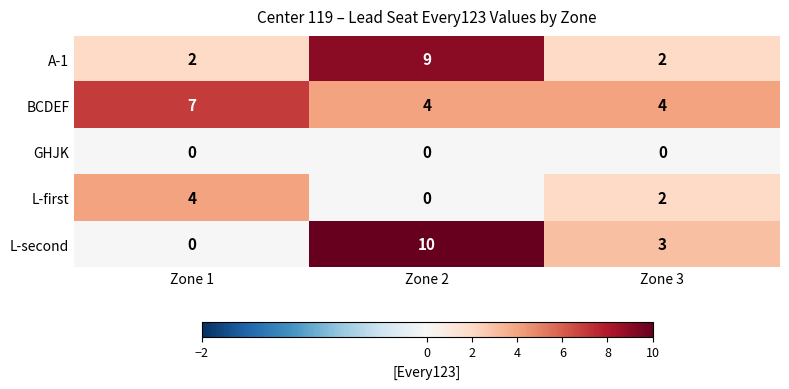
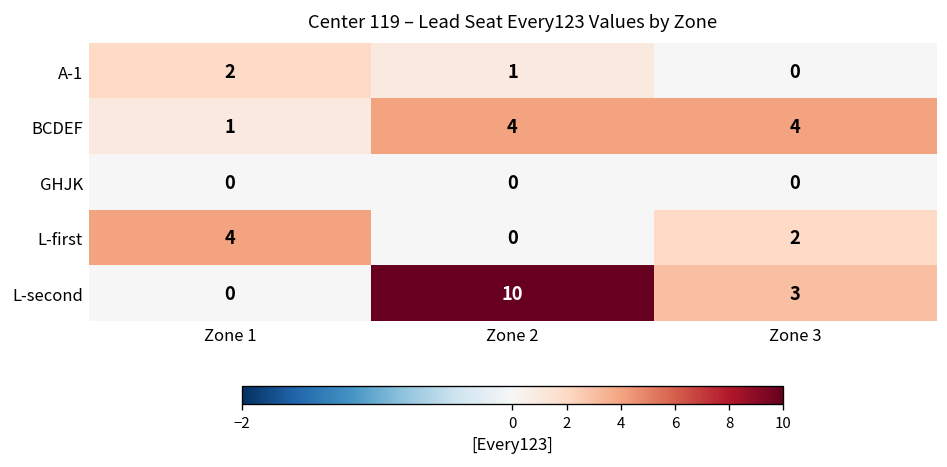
A-1, Zone 2: 9 -> 1
A-1, Zone 3: 2 -> 0
BCDEF, Zone 1: 7 -> 1
